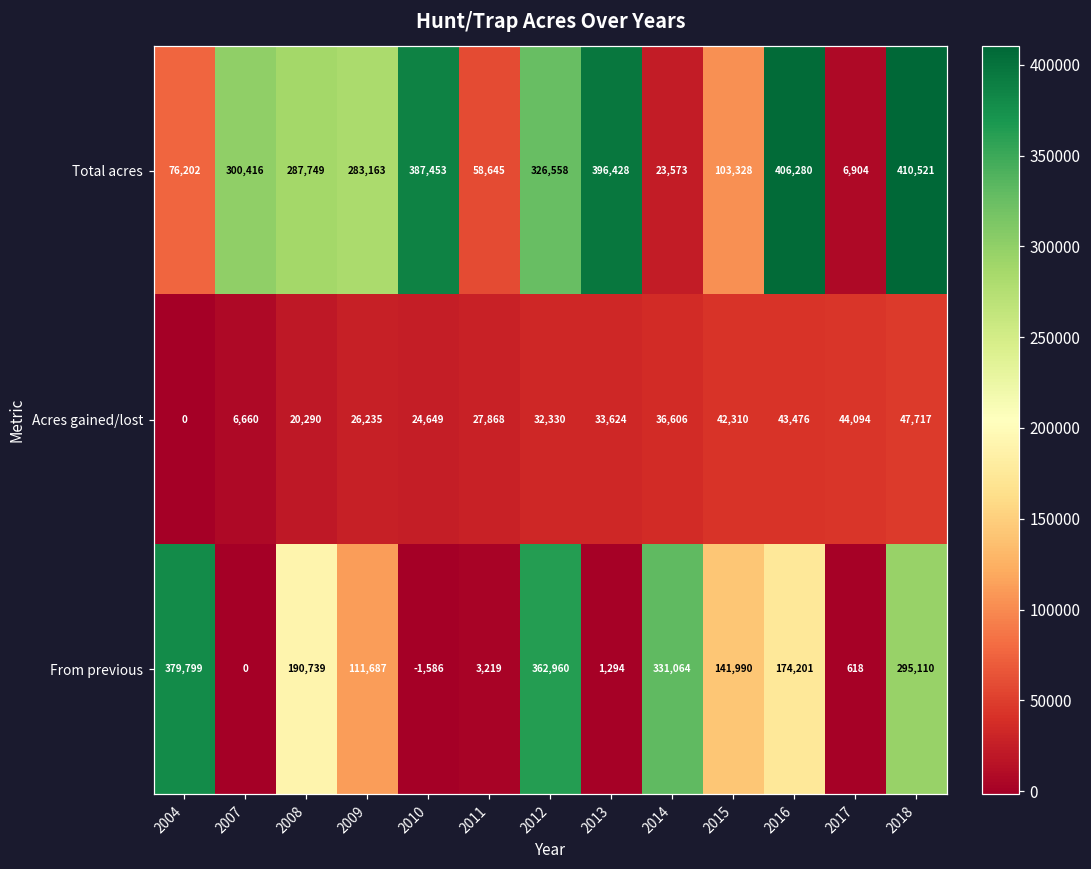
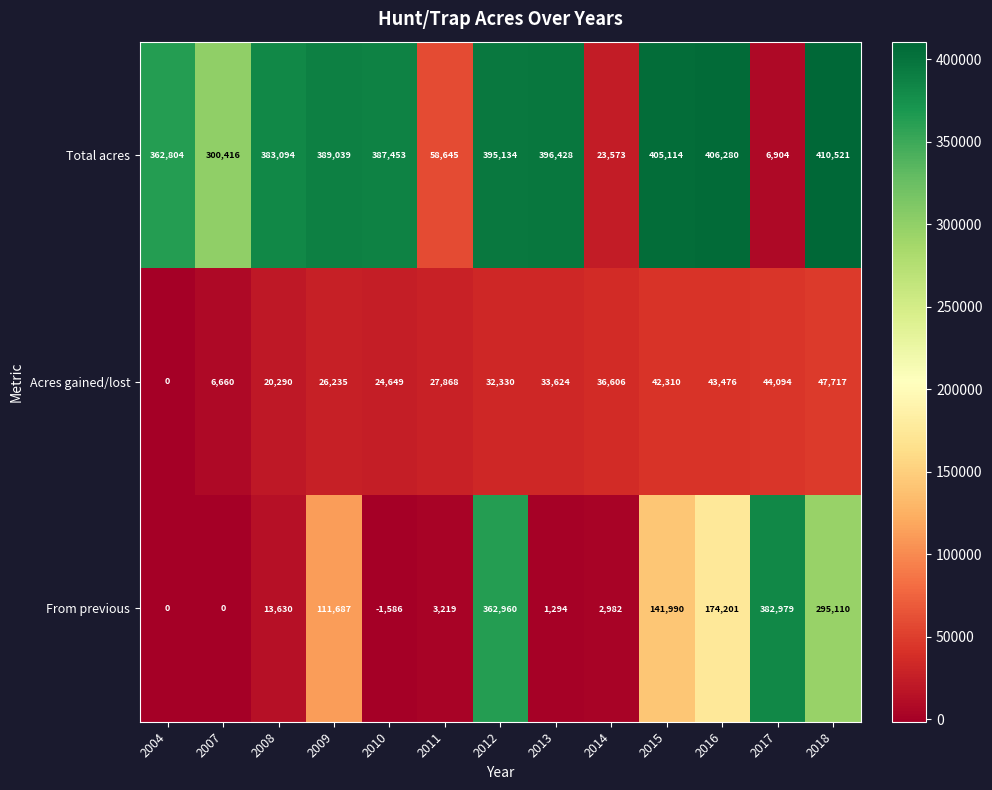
Total acres, 2004: 76,202 -> 362,804
Total acres, 2008: 287,749 -> 383,094
Total acres, 2009: 283,163 -> 389,039
Total acres, 2012: 326,558 -> 395,134
Total acres, 2015: 103,328 -> 405,114
From previous, 2004: 379,799 -> 0
From previous, 2008: 190,739 -> 13,630
From previous, 2014: 331,064 -> 2,982
From previous, 2017: 618 -> 382,979
